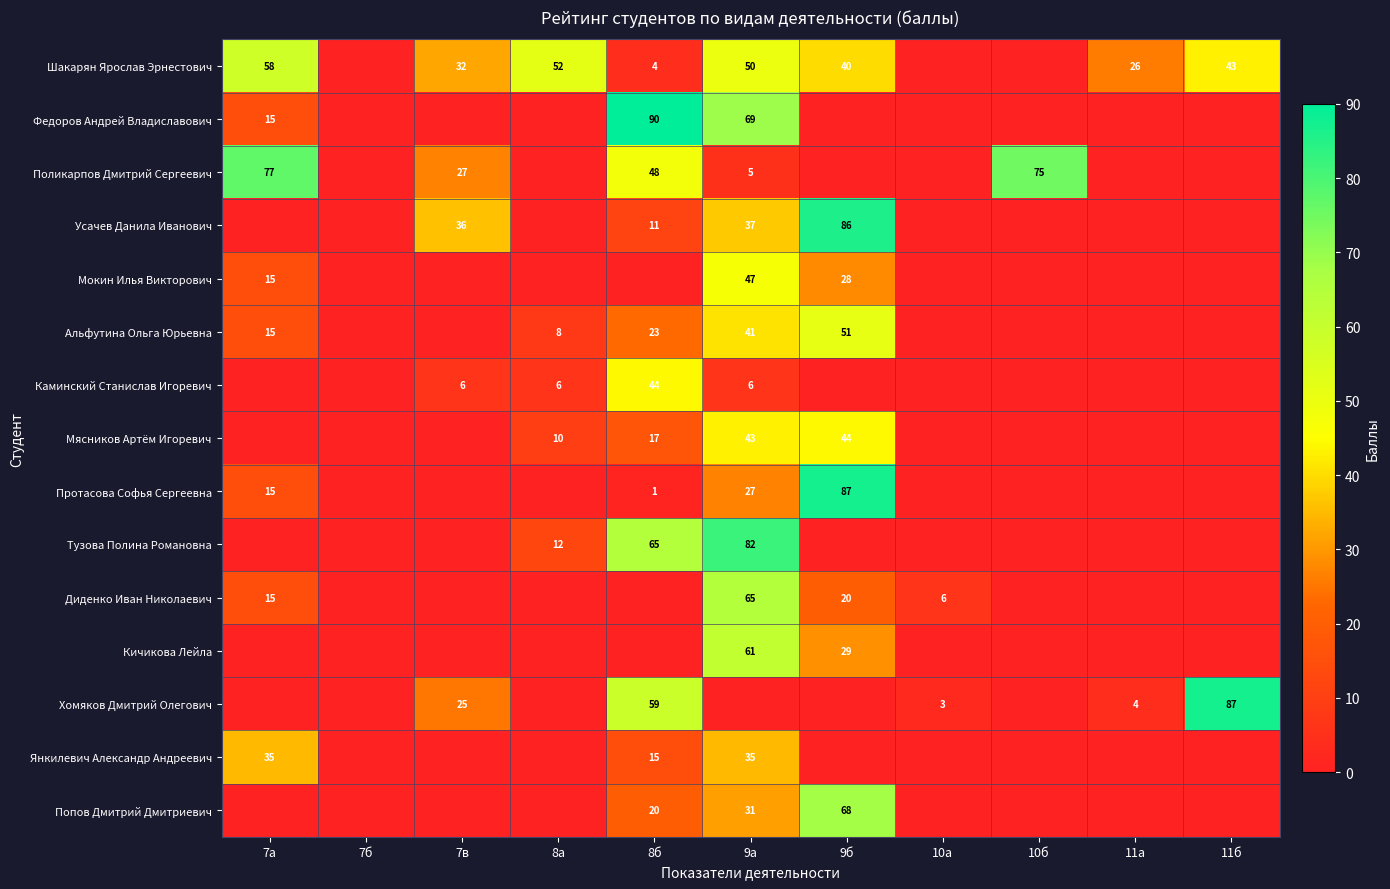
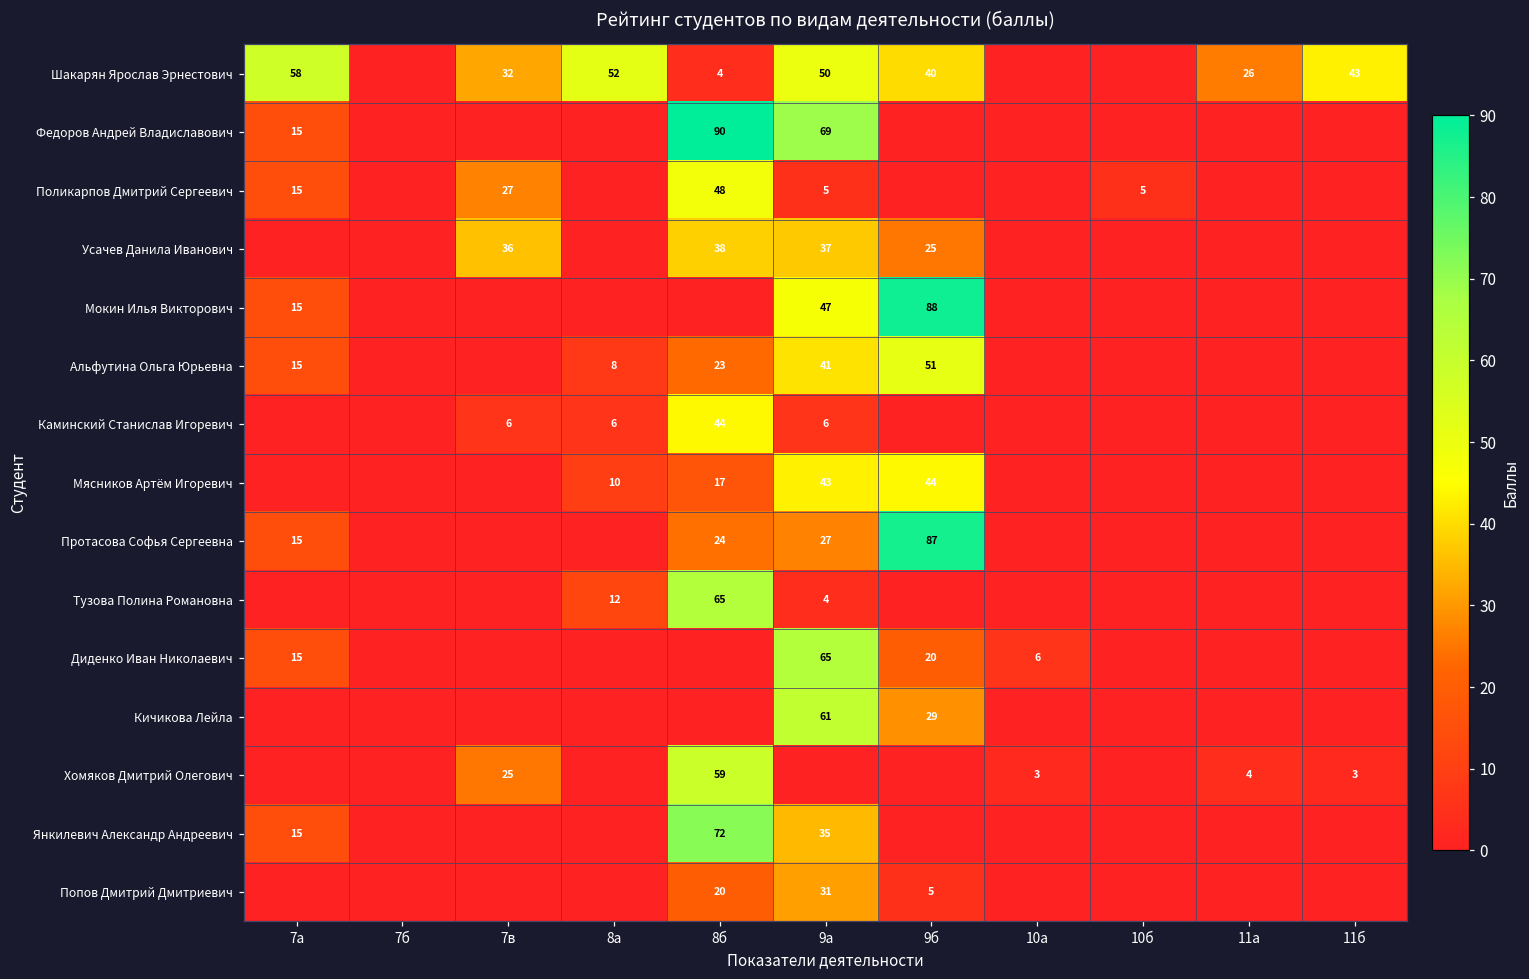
Поликарпов Дмитрий Сергеевич, 7а: 77 -> 15
Поликарпов Дмитрий Сергеевич, 10б: 75 -> 5
Усачев Данила Иванович, 8б: 11 -> 38
Усачев Данила Иванович, 9б: 86 -> 25
Мокин Илья Викторович, 9б: 28 -> 88
Протасова Софья Сергеевна, 8б: 1 -> 24
Тузова Полина Романовна, 9а: 82 -> 4
Хомяков Дмитрий Олегович, 11б: 87 -> 3
Янкилевич Александр Андреевич, 7а: 35 -> 15
Янкилевич Александр Андреевич, 8б: 15 -> 72
Попов Дмитрий Дмитриевич, 9б: 68 -> 5
